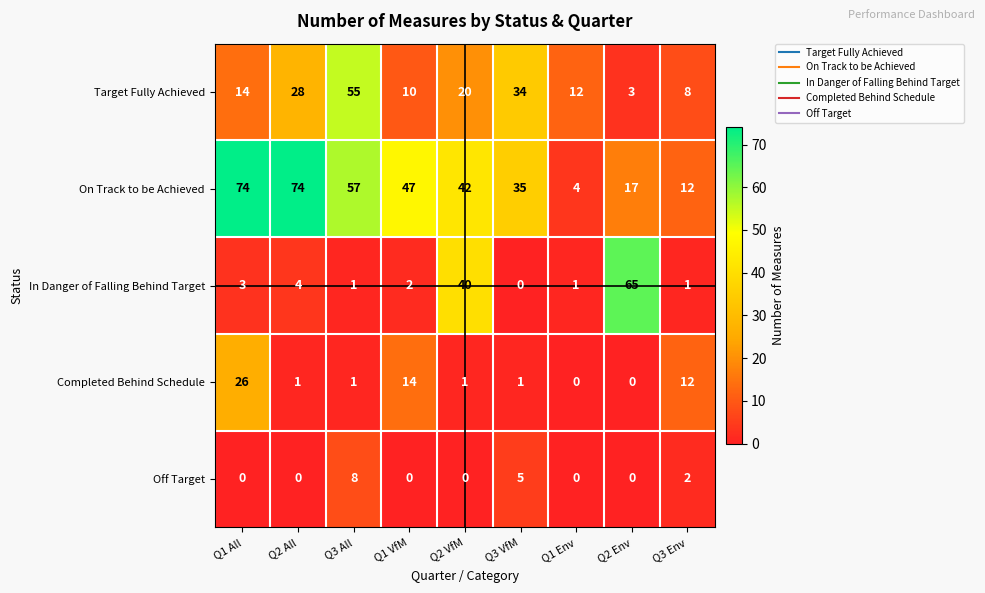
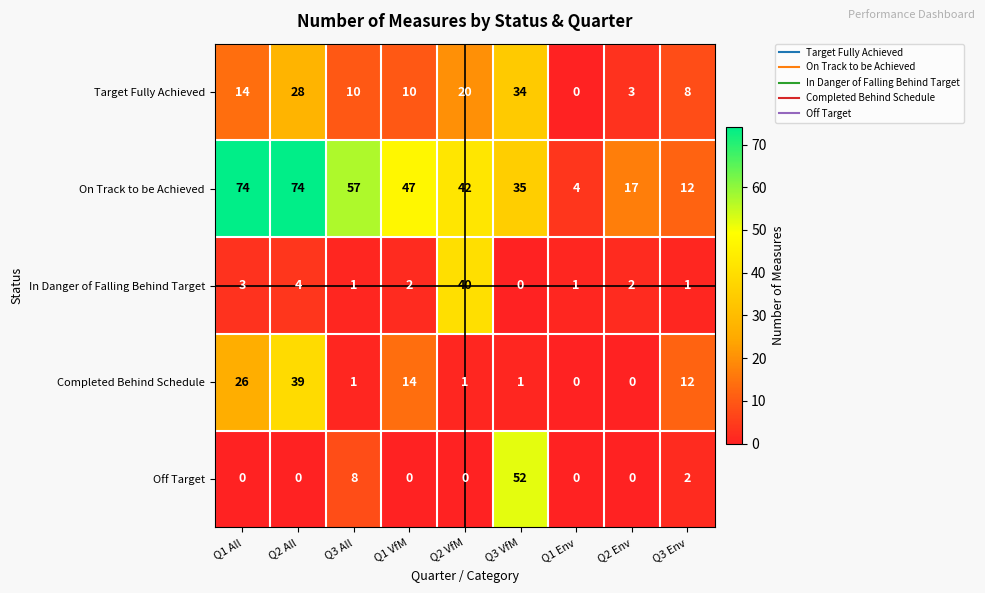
Target Fully Achieved, Q3 All: 55 -> 10
Target Fully Achieved, Q1 Env: 12 -> 0
In Danger of Falling Behind Target, Q2 Env: 65 -> 2
Completed Behind Schedule, Q2 All: 1 -> 39
Off Target, Q3 VfM: 5 -> 52
